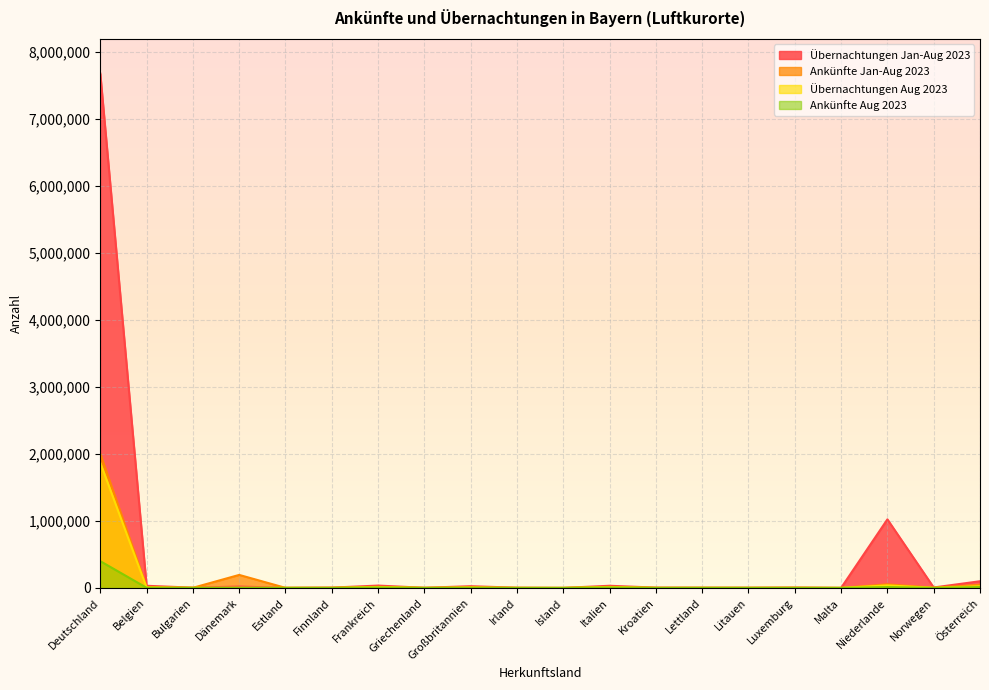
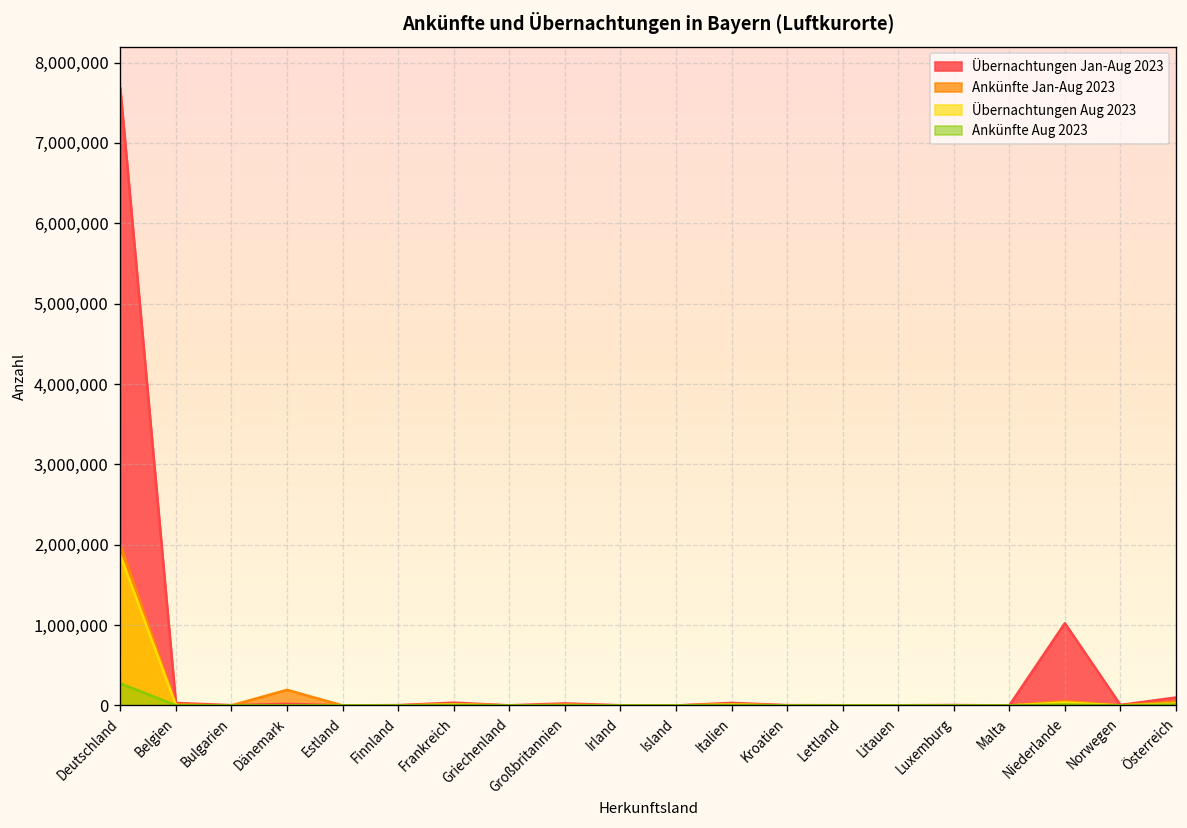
Ankünfte Aug 2023, Deutschland: 400,000 -> 300,000
